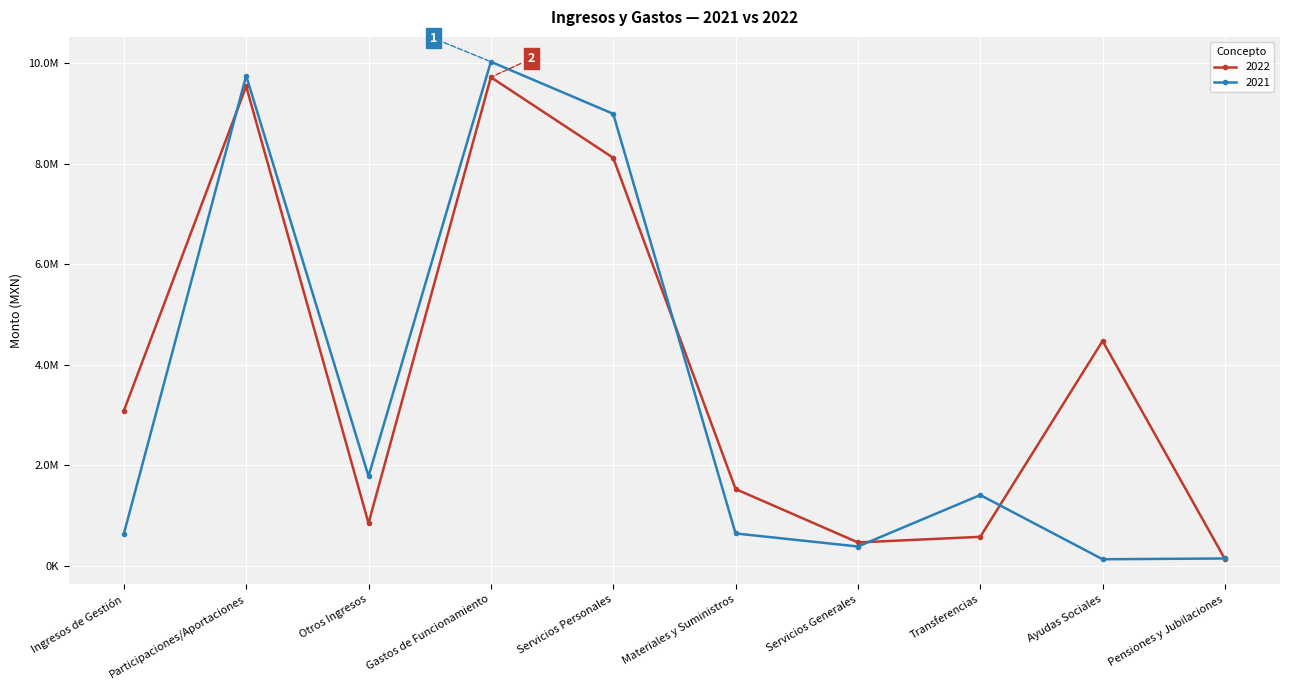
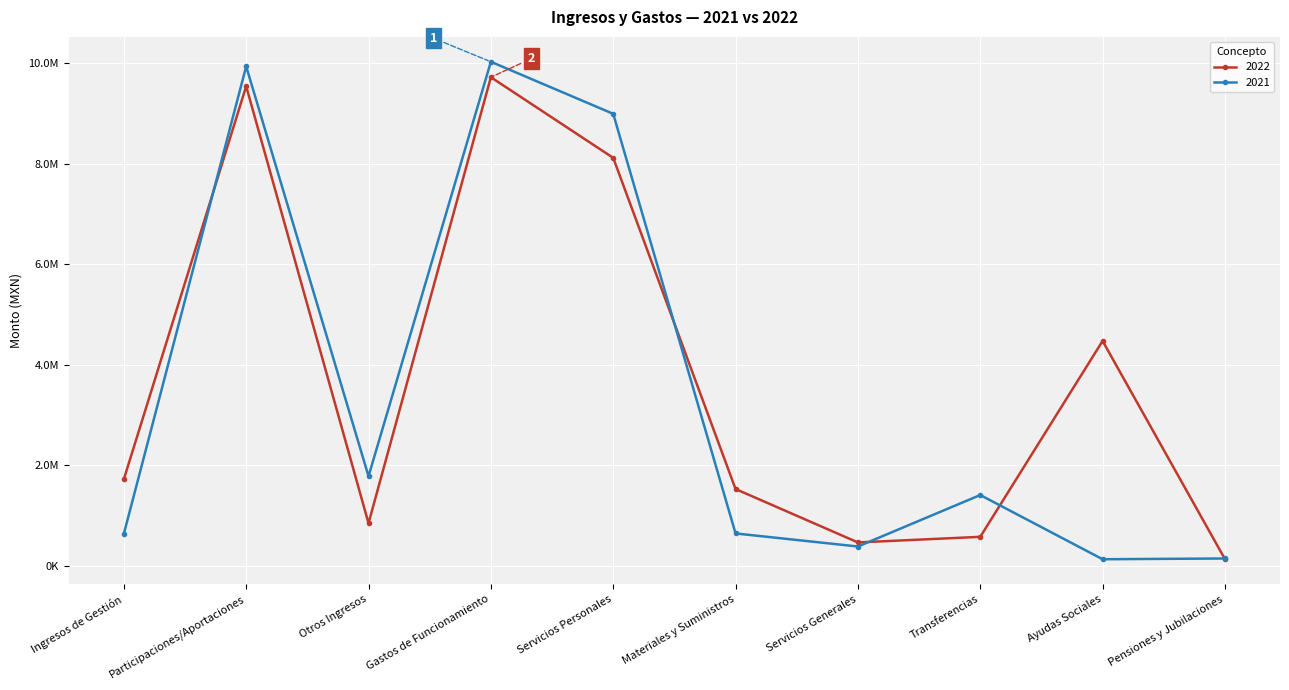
2022, Ingresos de Gestión: 3100000 -> 1700000
2021, Participaciones/Aportaciones: 9800000 -> 9900000
